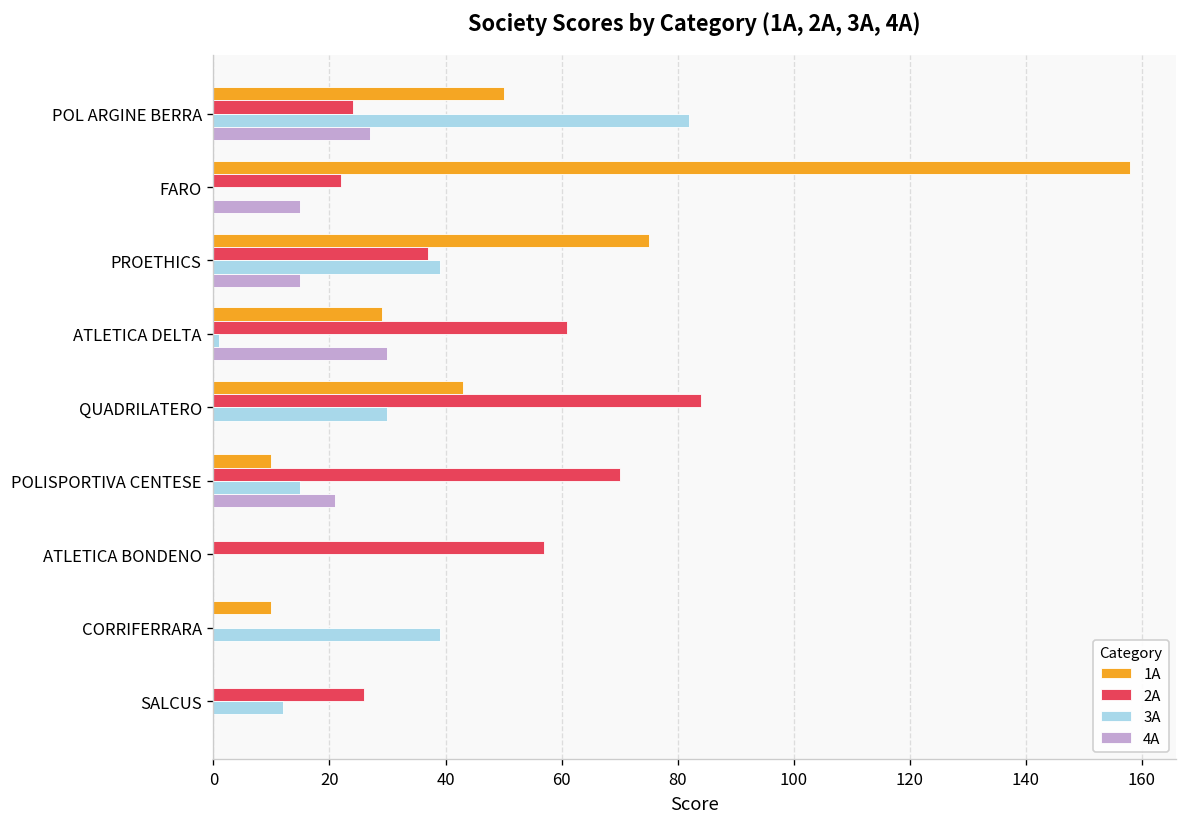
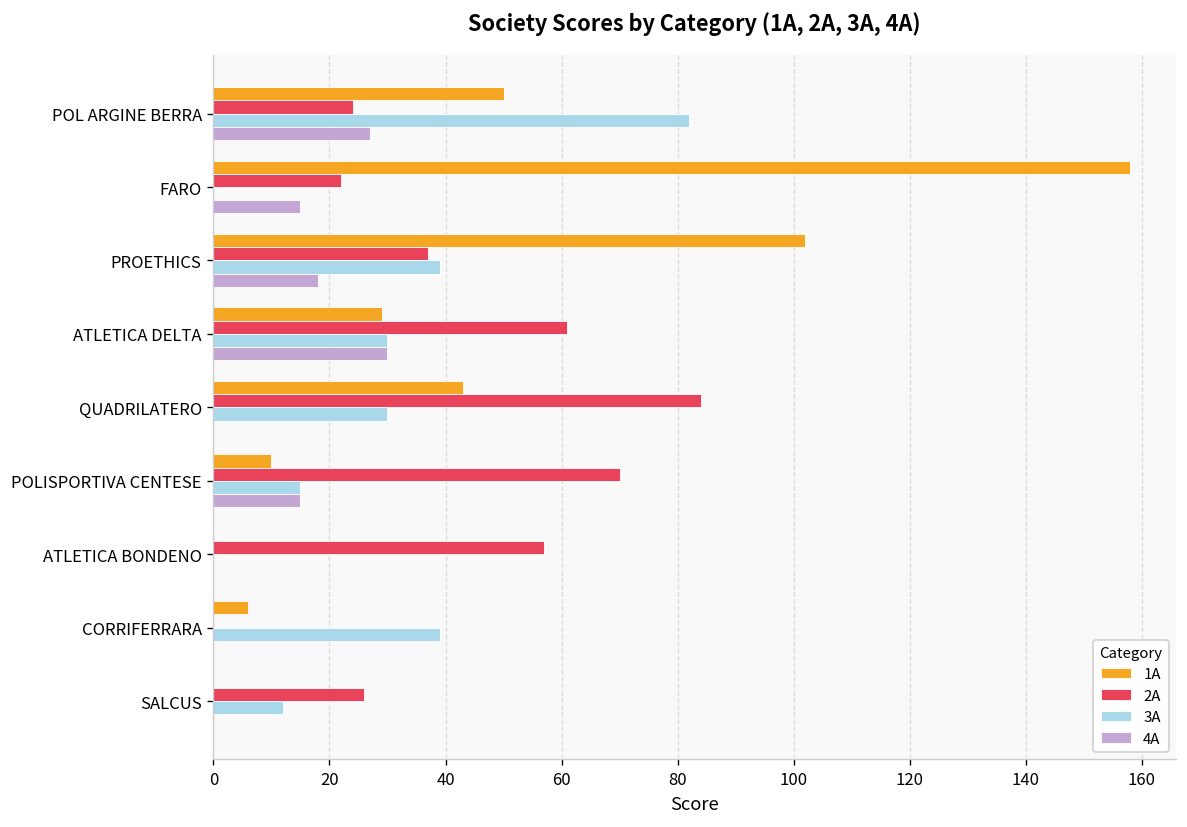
1A, PROETHICS: 75 -> 102
4A, PROETHICS: 15 -> 18
3A, ATLETICA DELTA: 1 -> 30
4A, POLISPORTIVA CENTESE: 21 -> 15
1A, CORRIFERRARA: 10 -> 6
